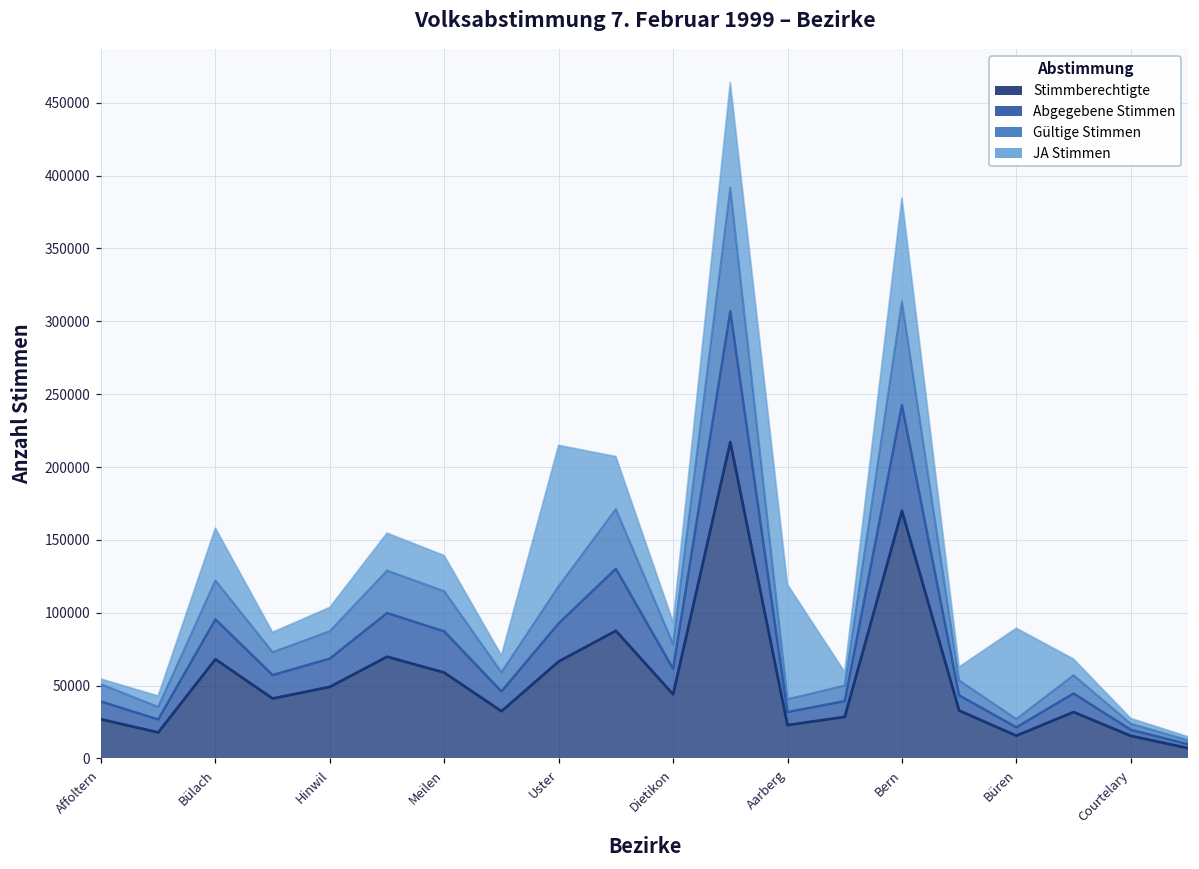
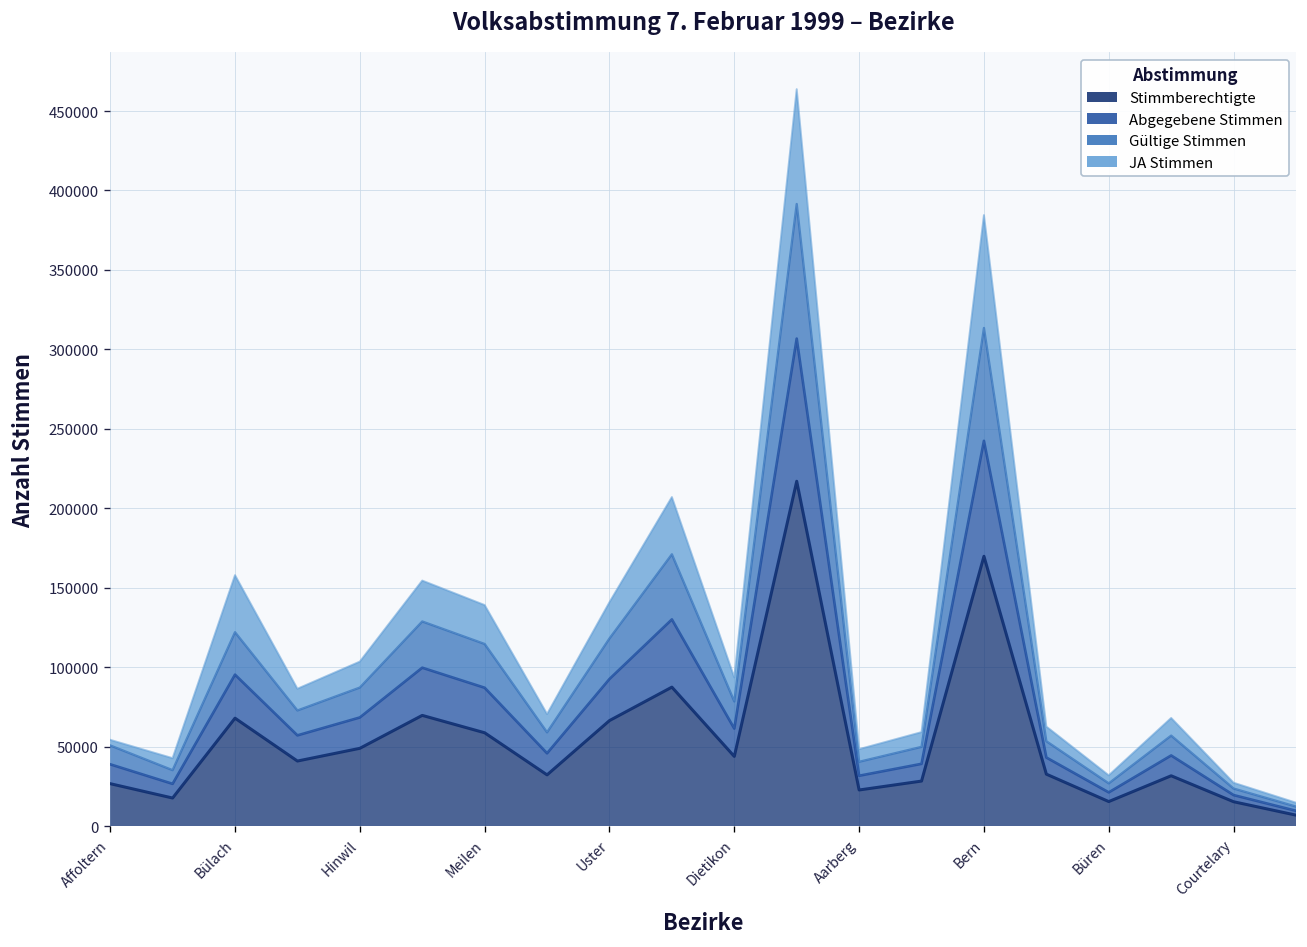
JA Stimmen, Uster: 97000 -> 23000
JA Stimmen, Aarberg: 79000 -> 8000
JA Stimmen, Büren: 62000 -> 5000
